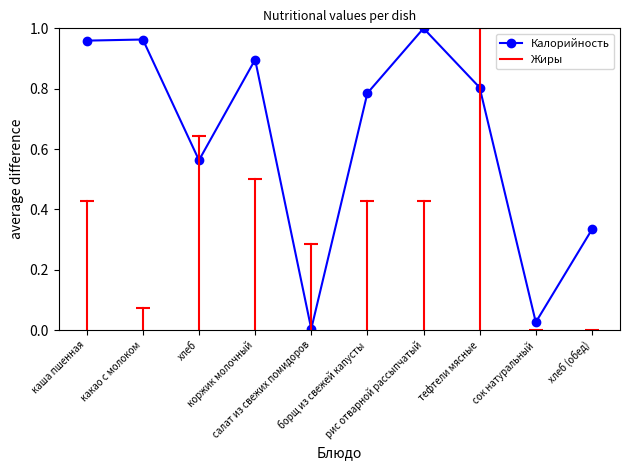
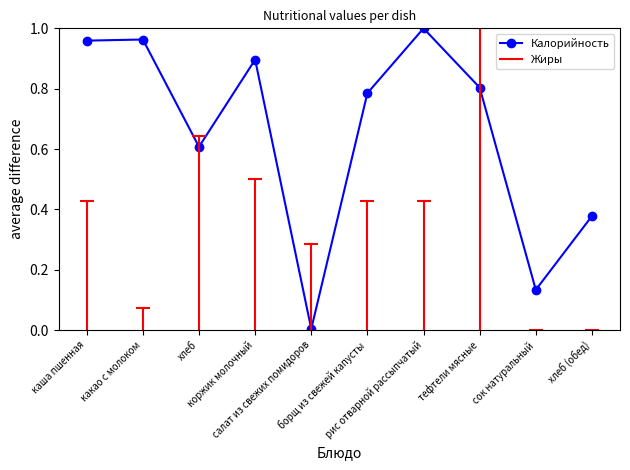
Калорийность, хлеб: 0.56 -> 0.61
Калорийность, сок натуральный: 0.03 -> 0.13
Калорийность, хлеб (обед): 0.33 -> 0.38
